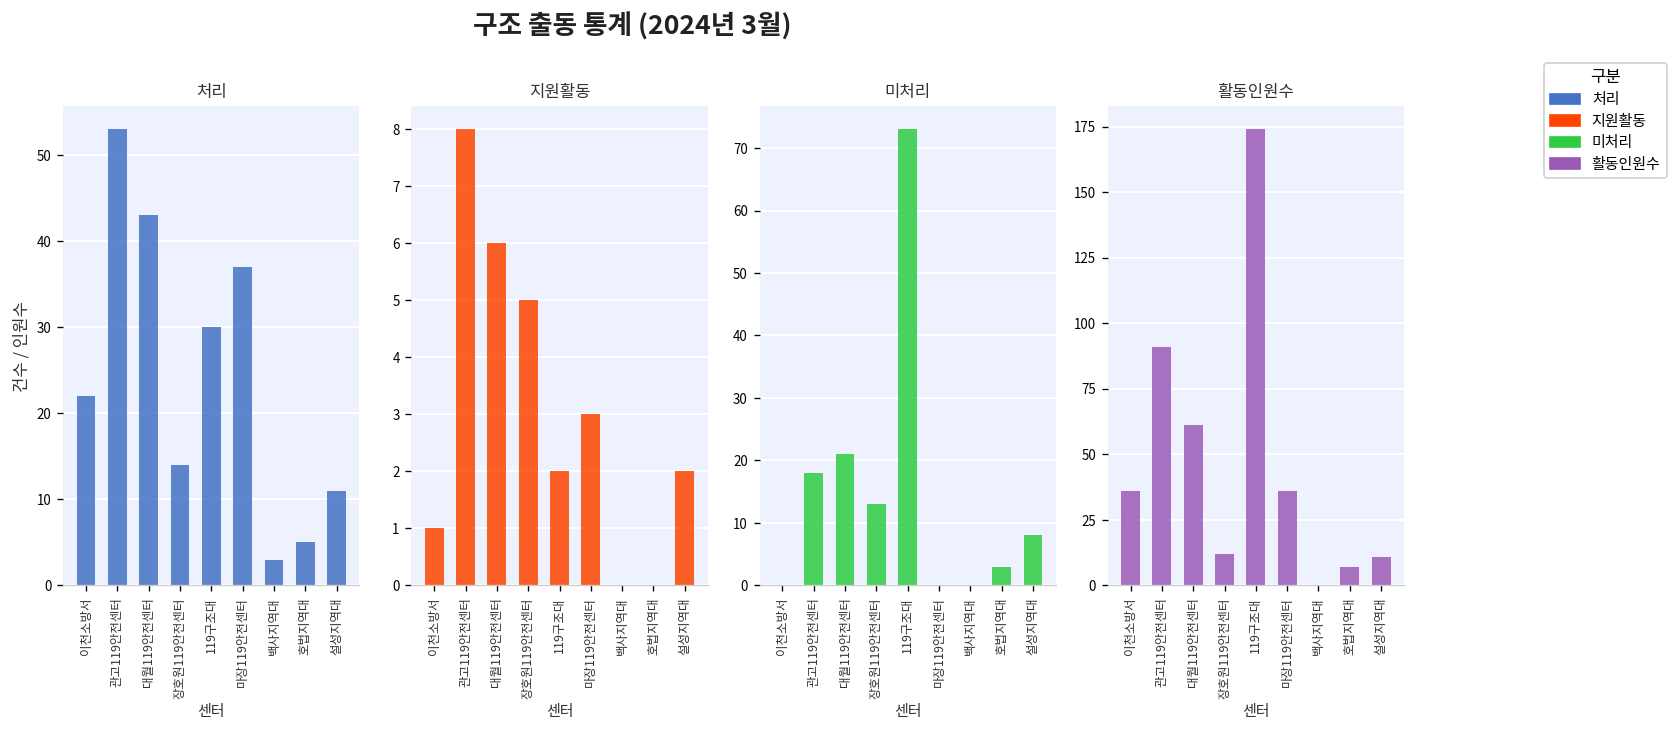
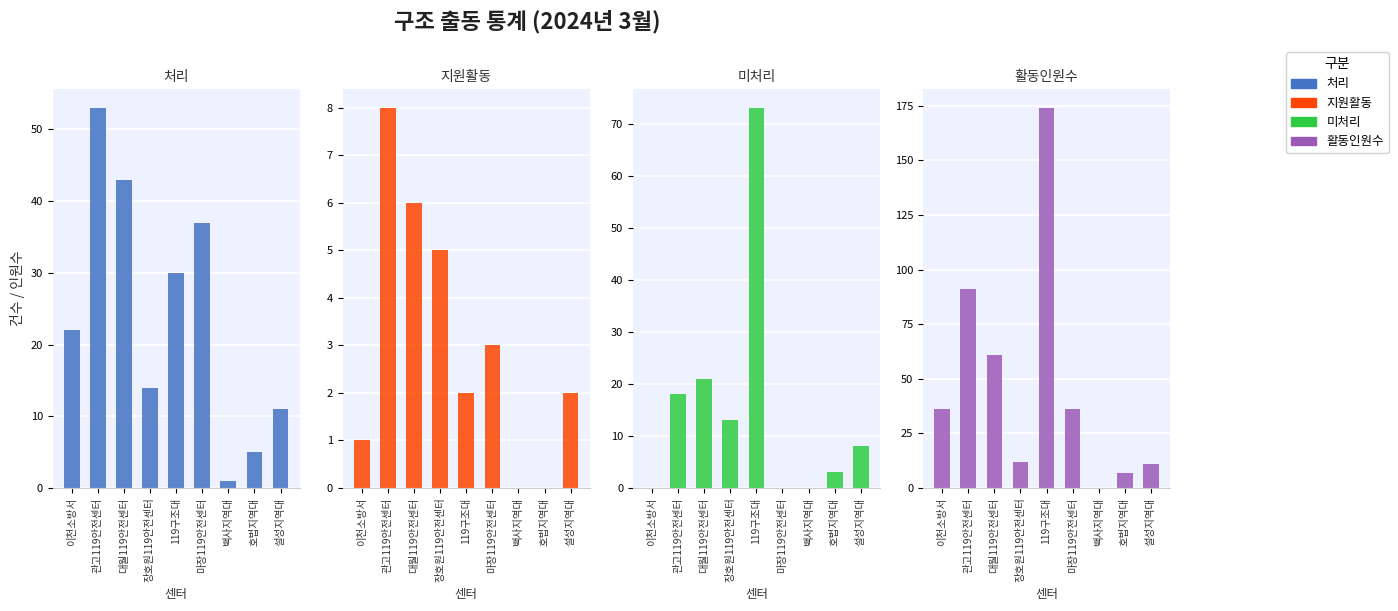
처리, 백사지역대: 3 -> 1
